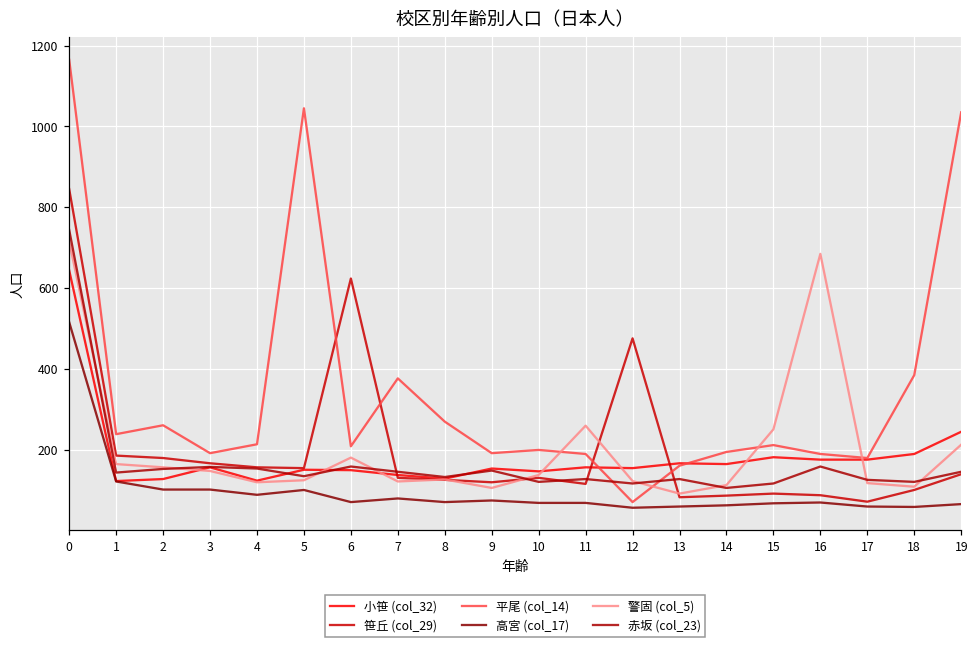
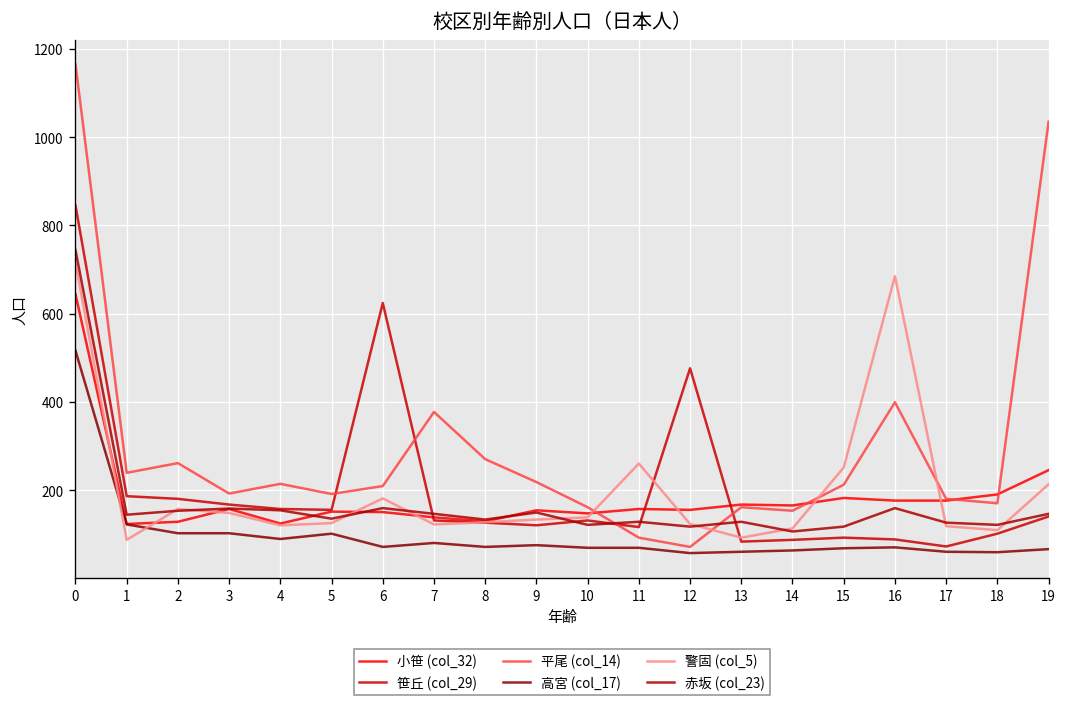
警固 (col_5), 1: 170 -> 90
平尾 (col_14), 5: 1050 -> 190
平尾 (col_14), 9: 190 -> 220
警固 (col_5), 9: 110 -> 130
平尾 (col_14), 10: 200 -> 160
平尾 (col_14), 11: 190 -> 90
平尾 (col_14), 14: 200 -> 150
平尾 (col_14), 16: 190 -> 400
平尾 (col_14), 18: 390 -> 170
